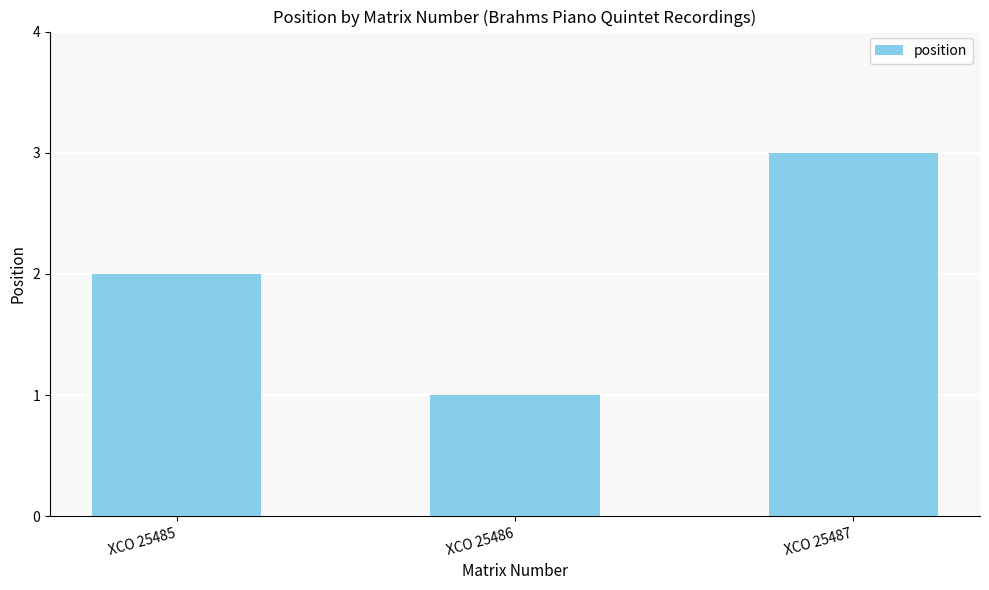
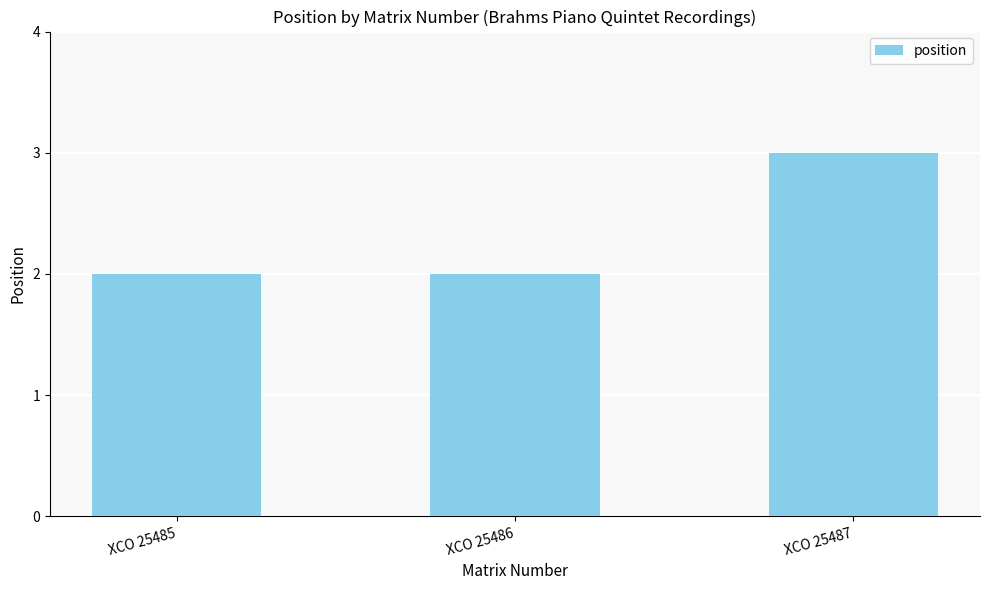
XCO 25486: 1 -> 2
